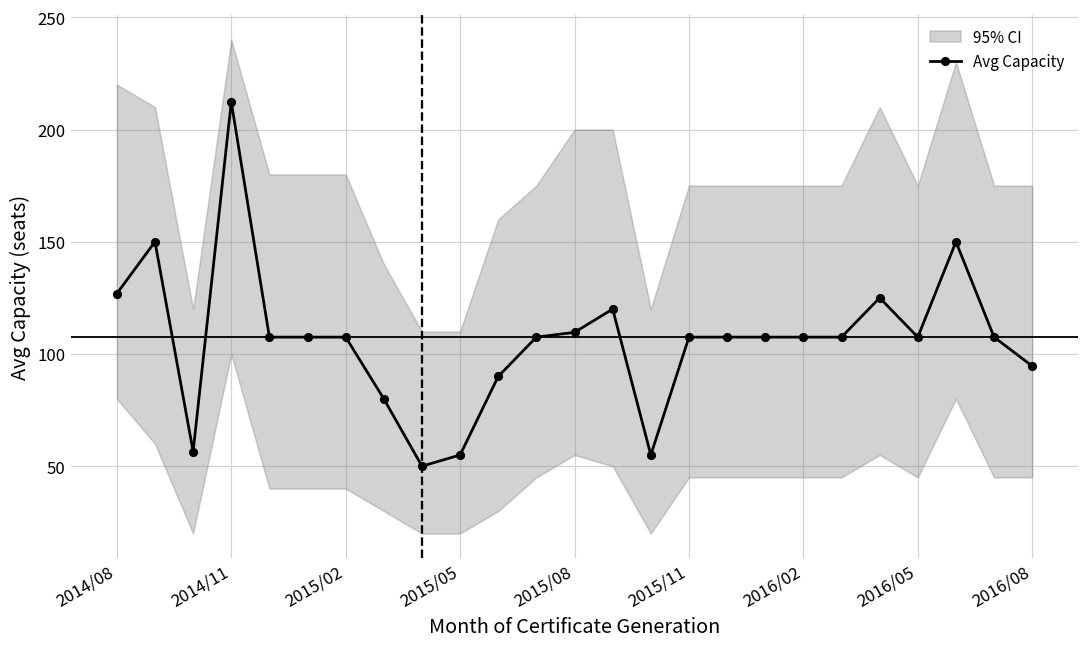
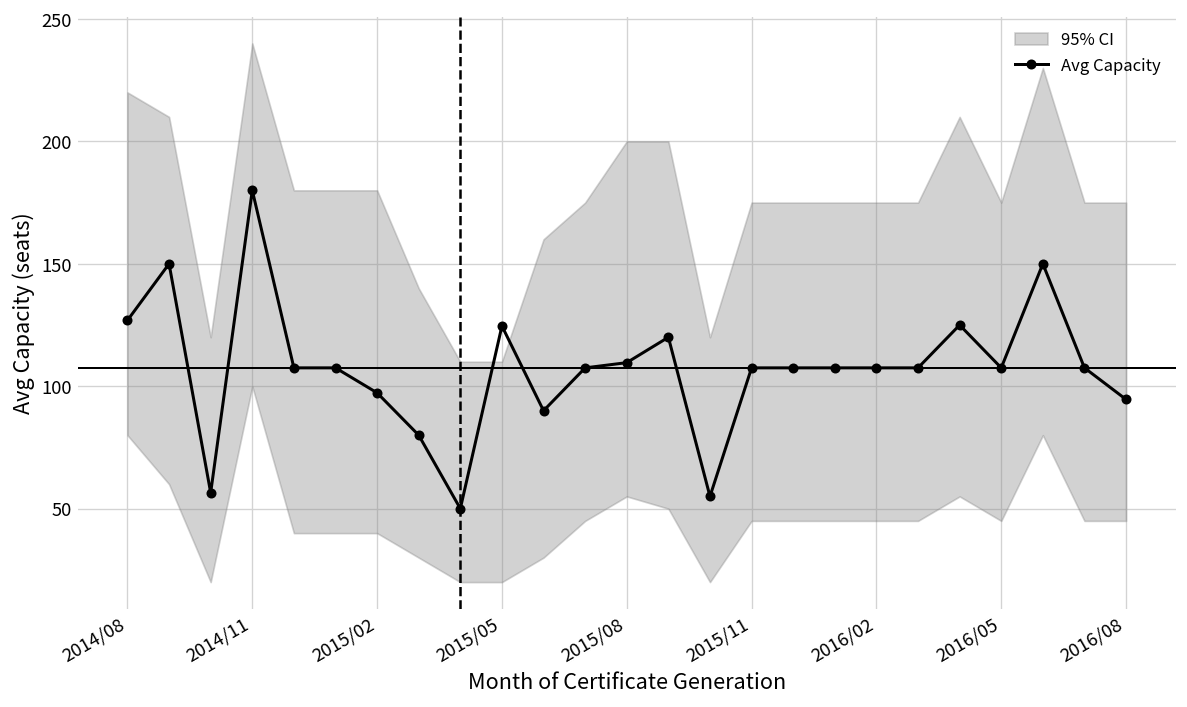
Avg Capacity, 2014/11: 212 -> 180
Avg Capacity, 2015/02: 108 -> 97
Avg Capacity, 2015/05: 55 -> 125
